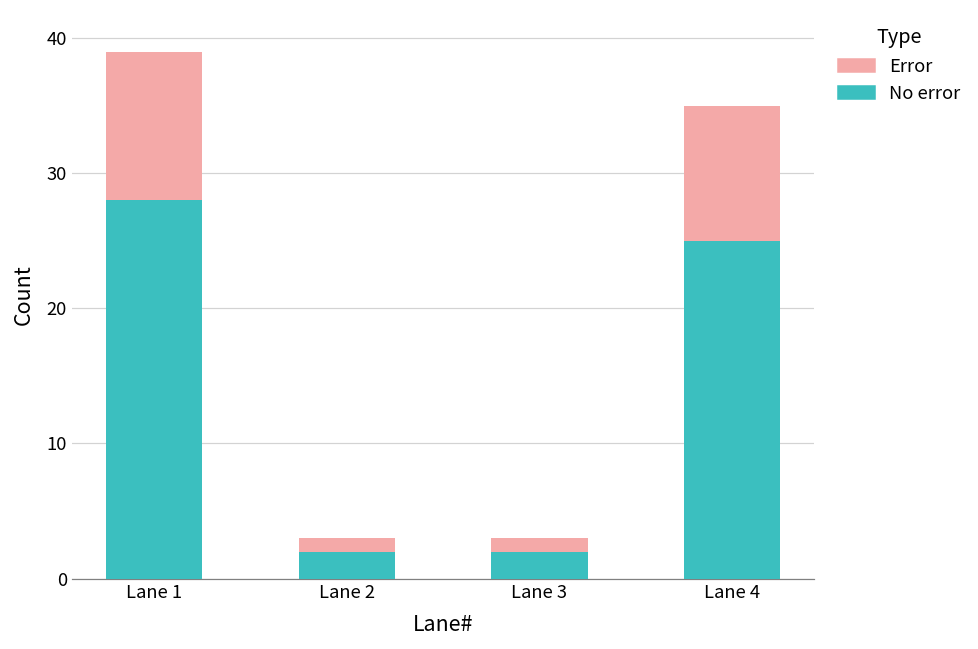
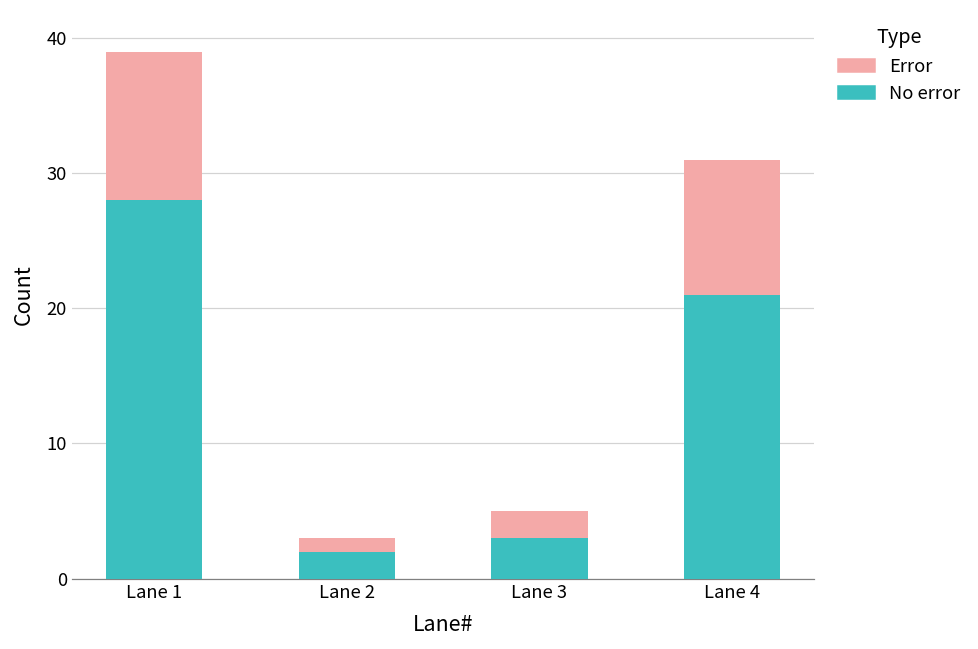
No error, Lane 3: 2 -> 3
Error, Lane 3: 1 -> 2
No error, Lane 4: 25 -> 21
